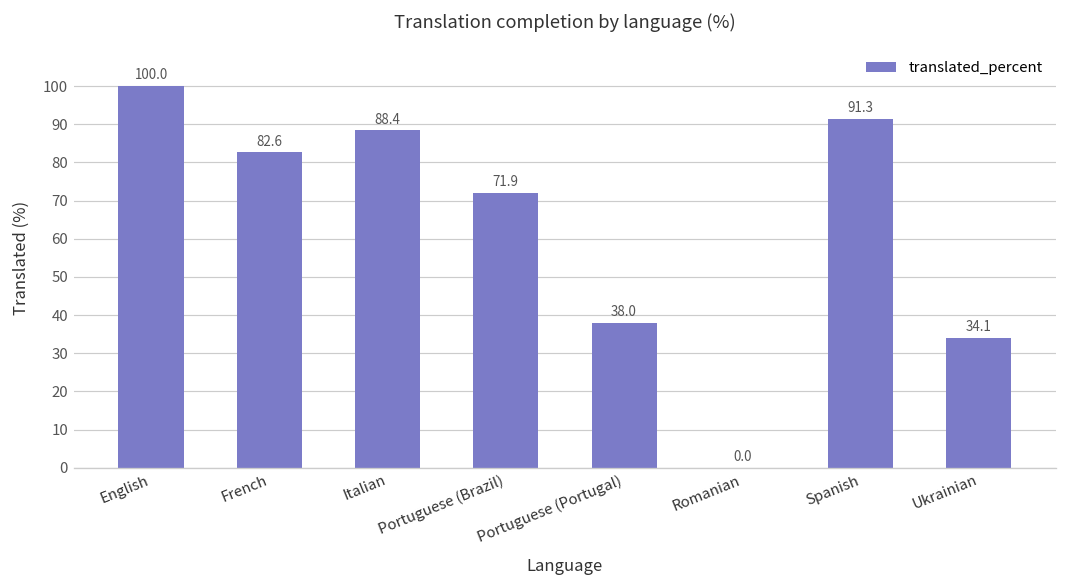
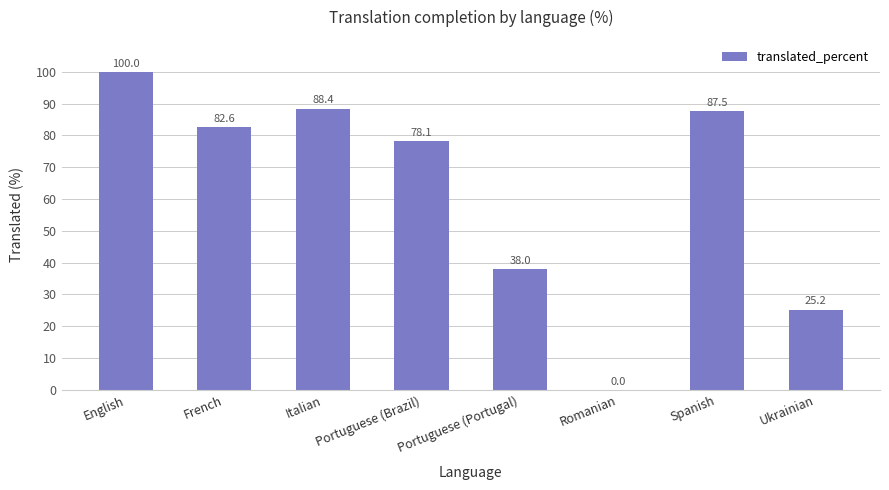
Portuguese (Brazil): 71.9 -> 78.1
Spanish: 91.3 -> 87.5
Ukrainian: 34.1 -> 25.2
